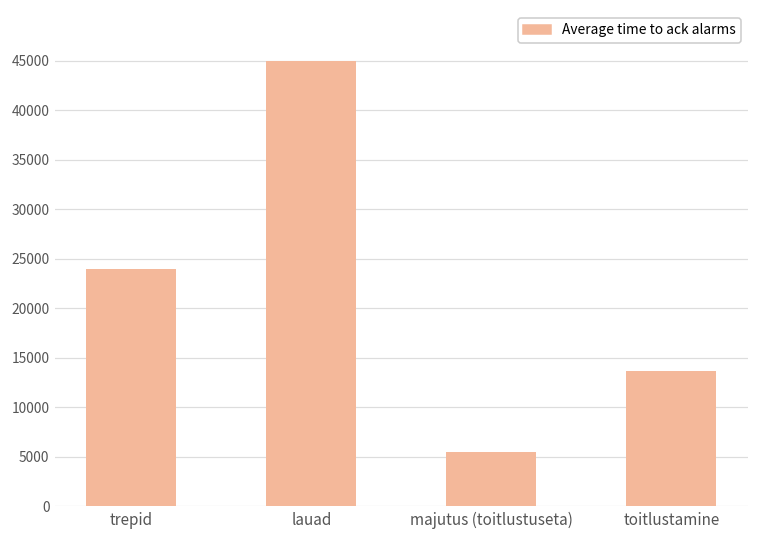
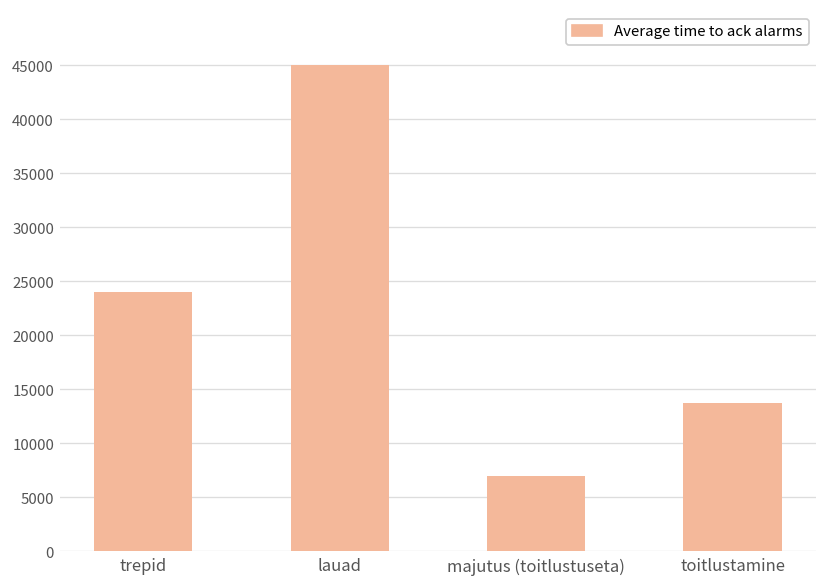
majutus (toitlustuseta): 5000 -> 7000
